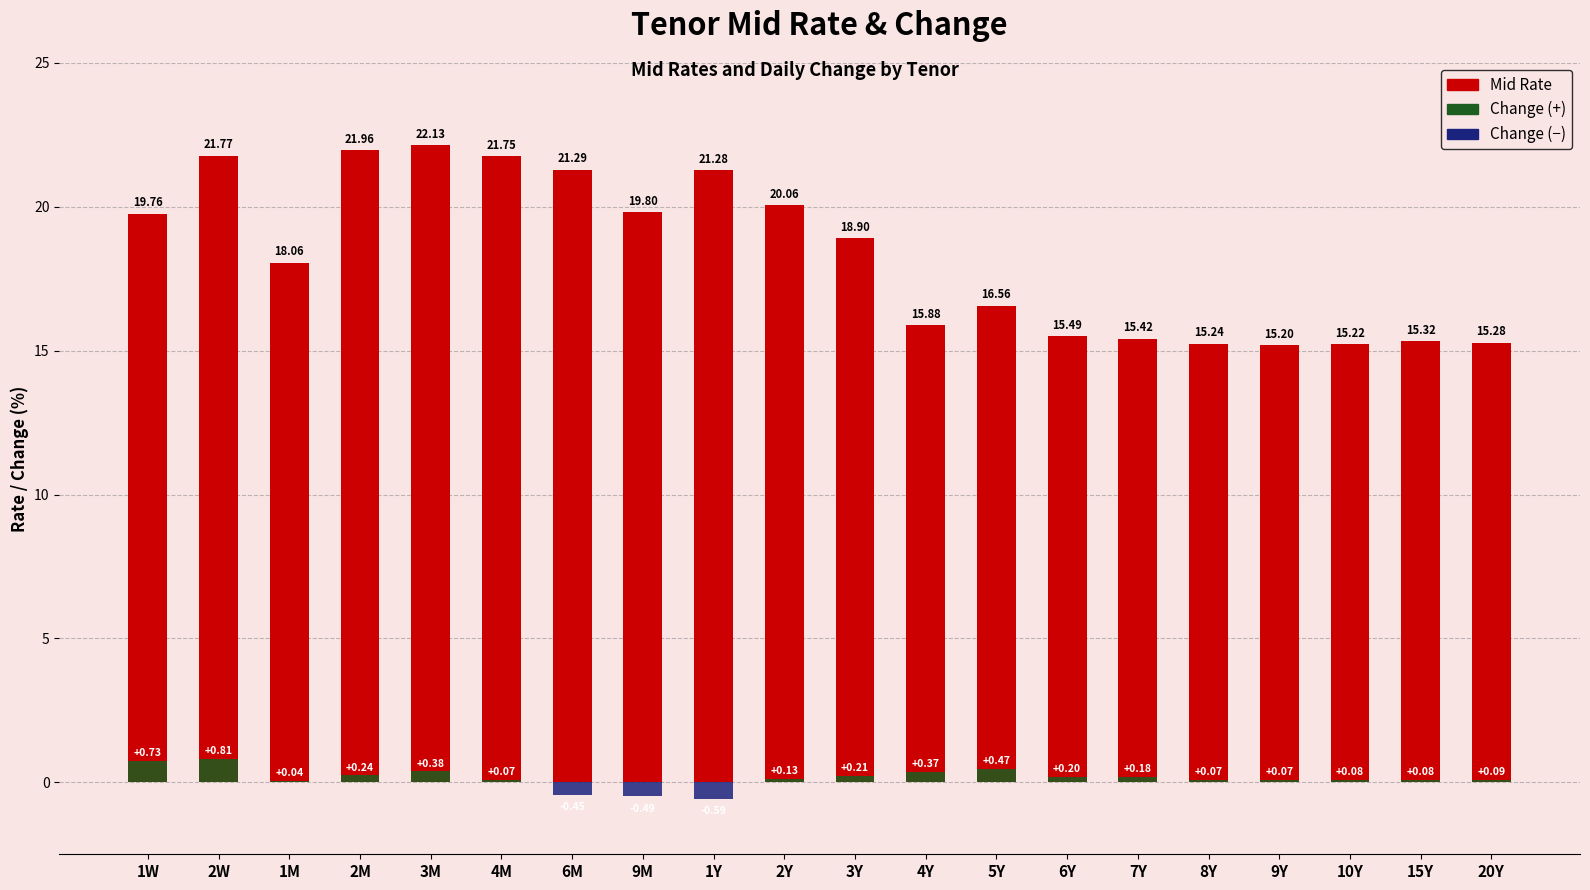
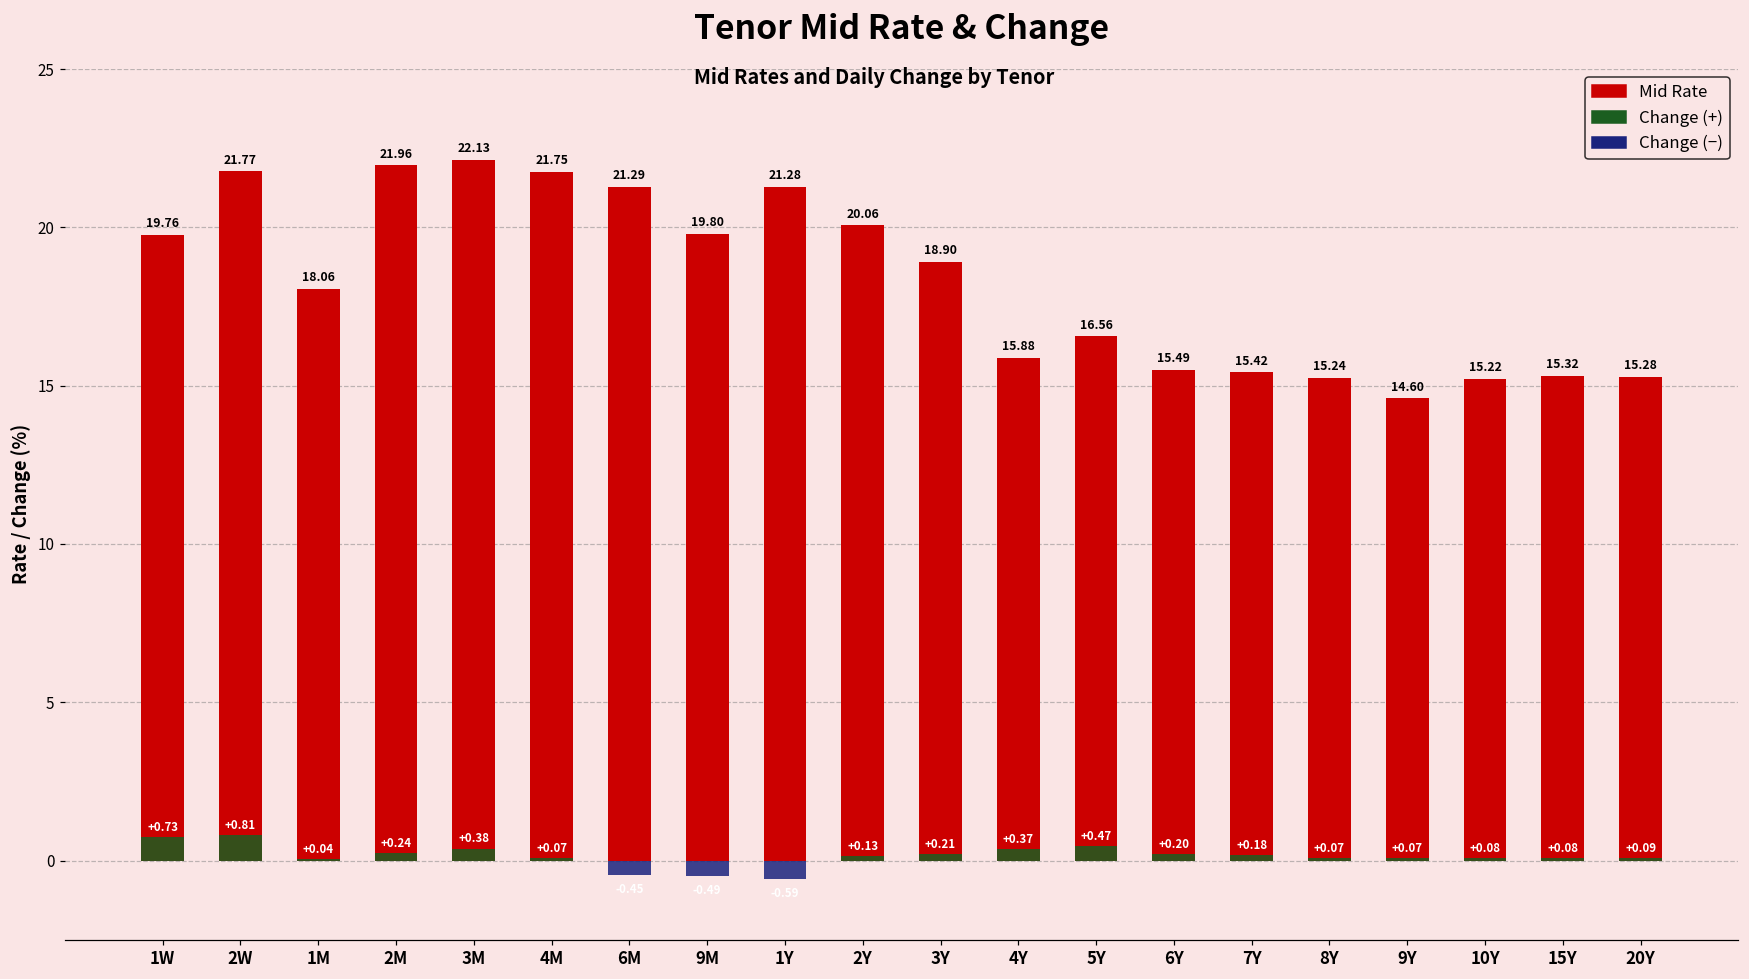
Mid Rate, 9Y: 15.20 -> 14.60
